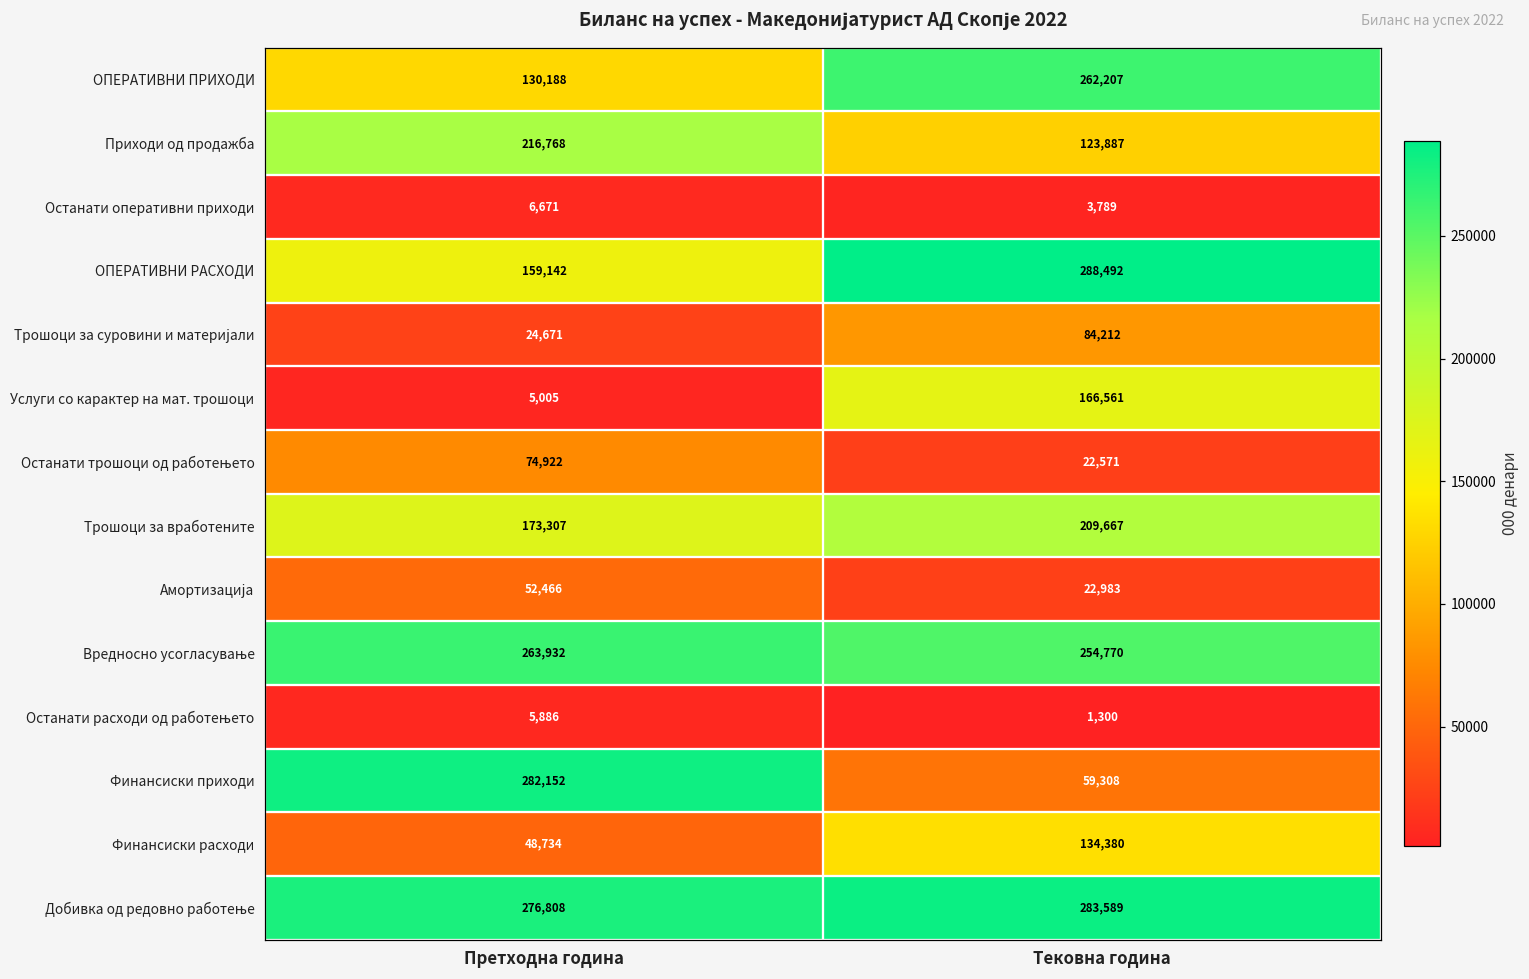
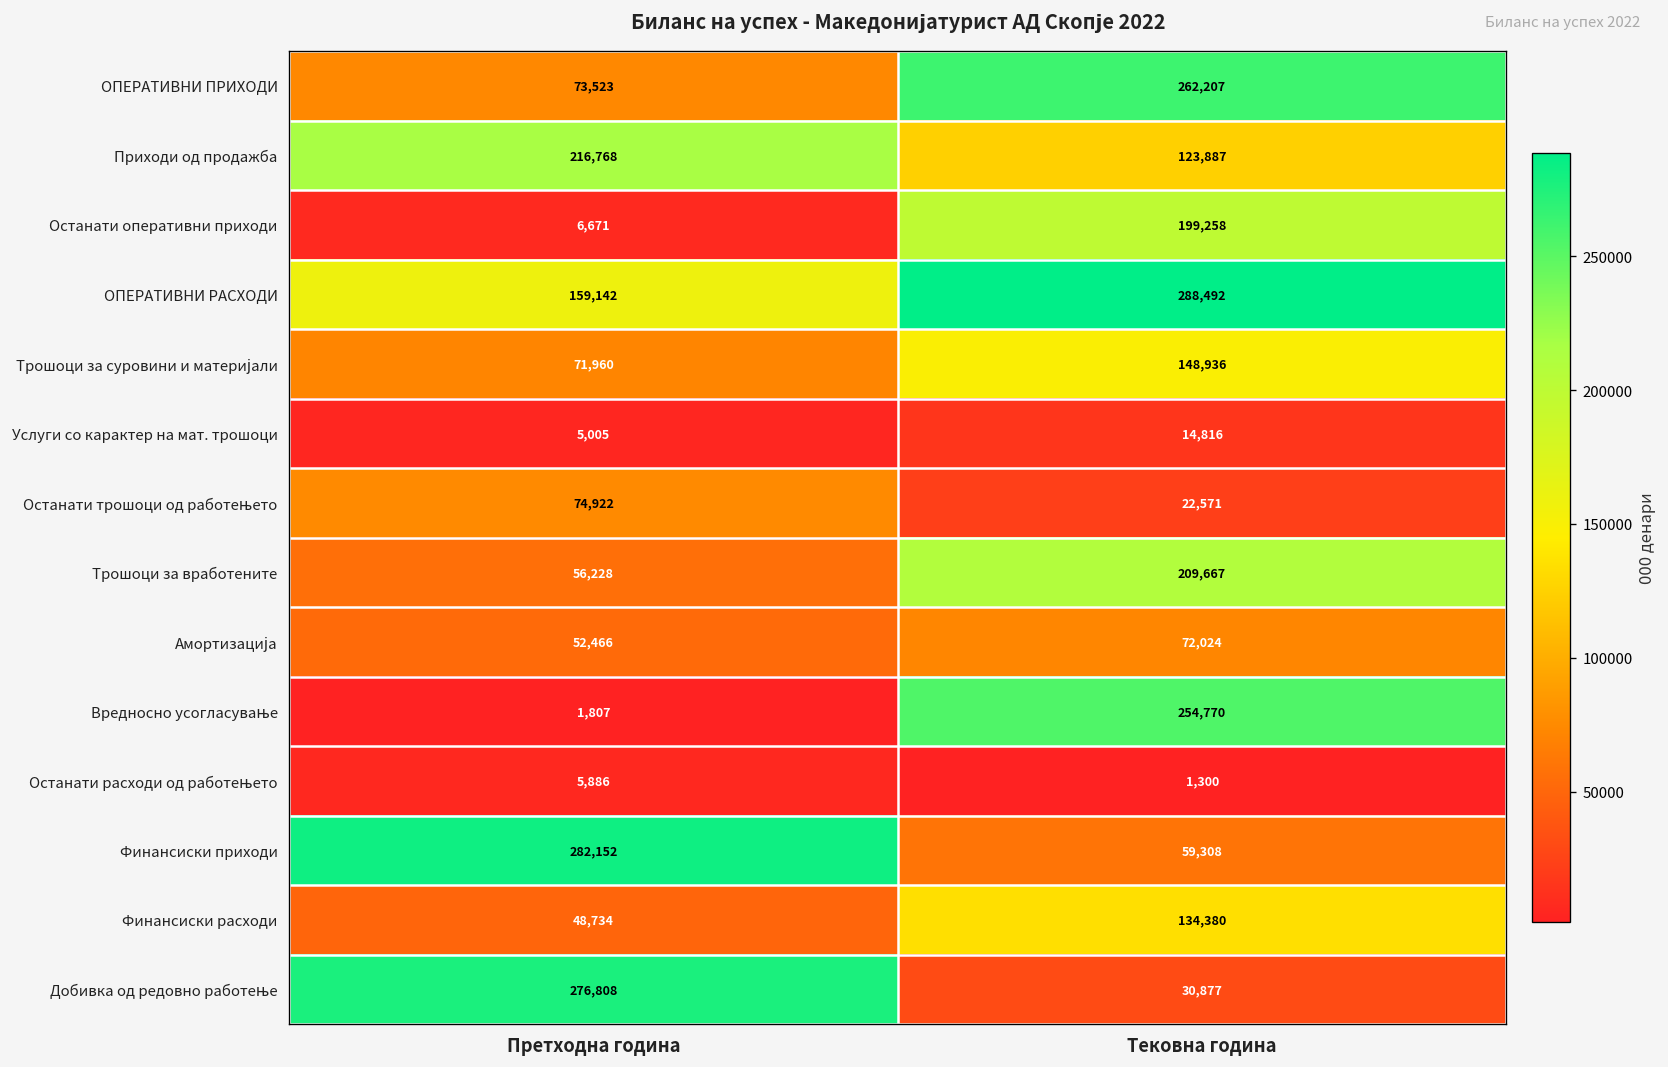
ОПЕРАТИВНИ ПРИХОДИ, Претходна година: 130,188 -> 73,523
Останати оперативни приходи, Тековна година: 3,789 -> 199,258
Трошоци за суровини и материјали, Претходна година: 24,671 -> 71,960
Трошоци за суровини и материјали, Тековна година: 84,212 -> 148,936
Услуги со карактер на мат. трошоци, Тековна година: 166,561 -> 14,816
Трошоци за вработените, Претходна година: 173,307 -> 56,228
Амортизација, Тековна година: 22,983 -> 72,024
Вредносно усогласување, Претходна година: 263,932 -> 1,807
Добивка од редовно работење, Тековна година: 283,589 -> 30,877
